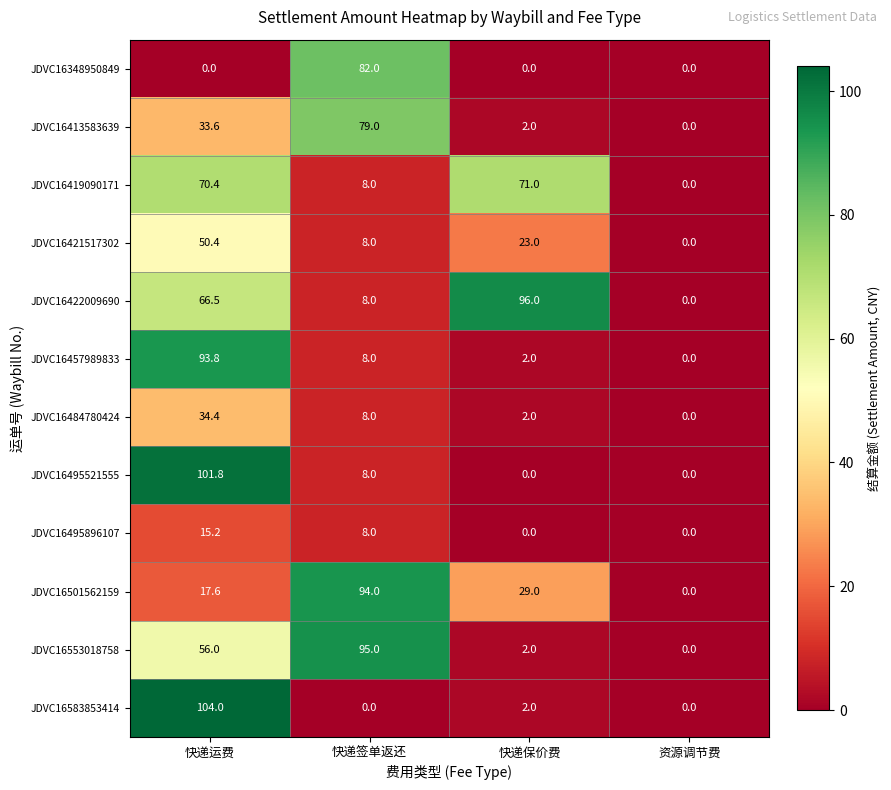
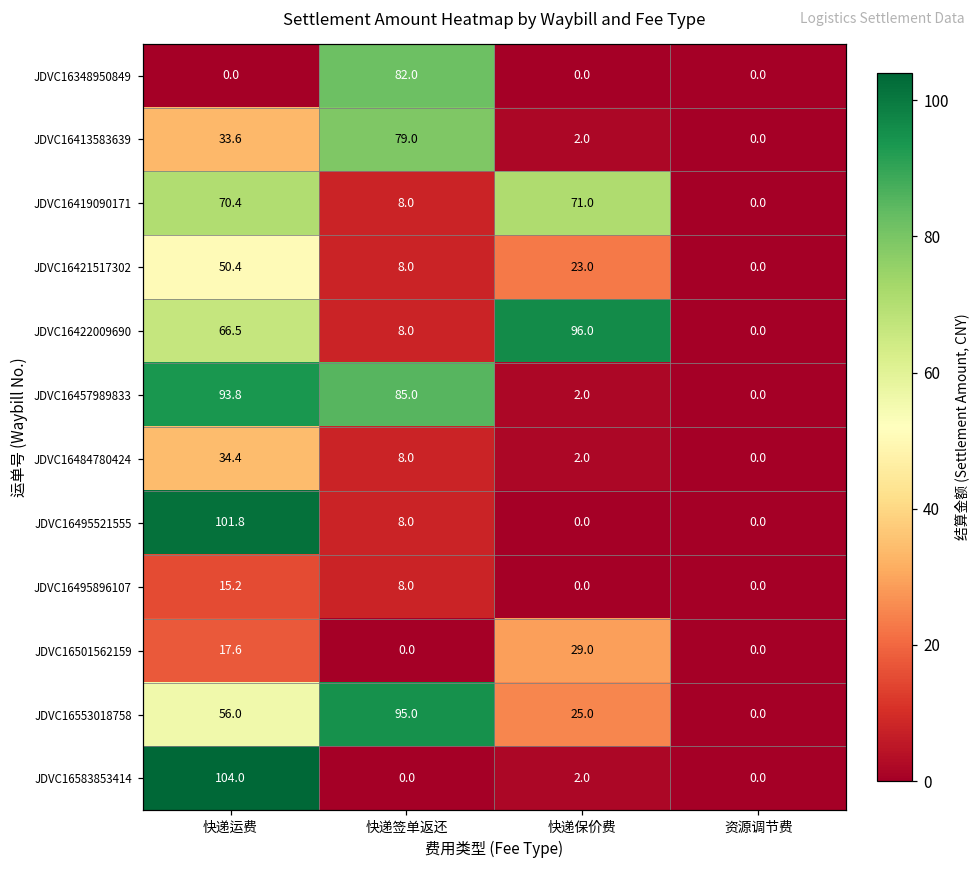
JDVC16457989833, 快递签单返还: 8.0 -> 85.0
JDVC16501562159, 快递签单返还: 94.0 -> 0.0
JDVC16553018758, 快递保价费: 2.0 -> 25.0
